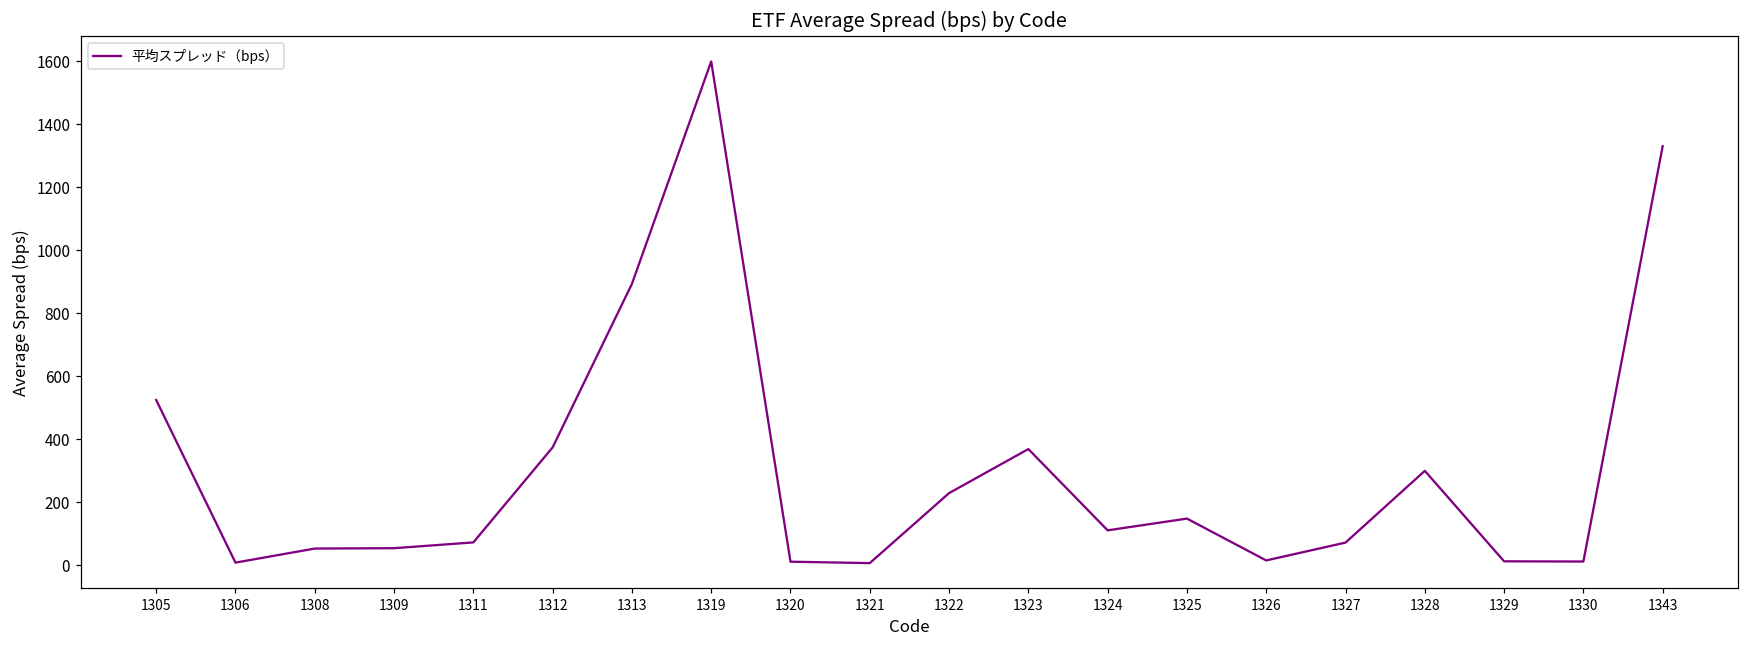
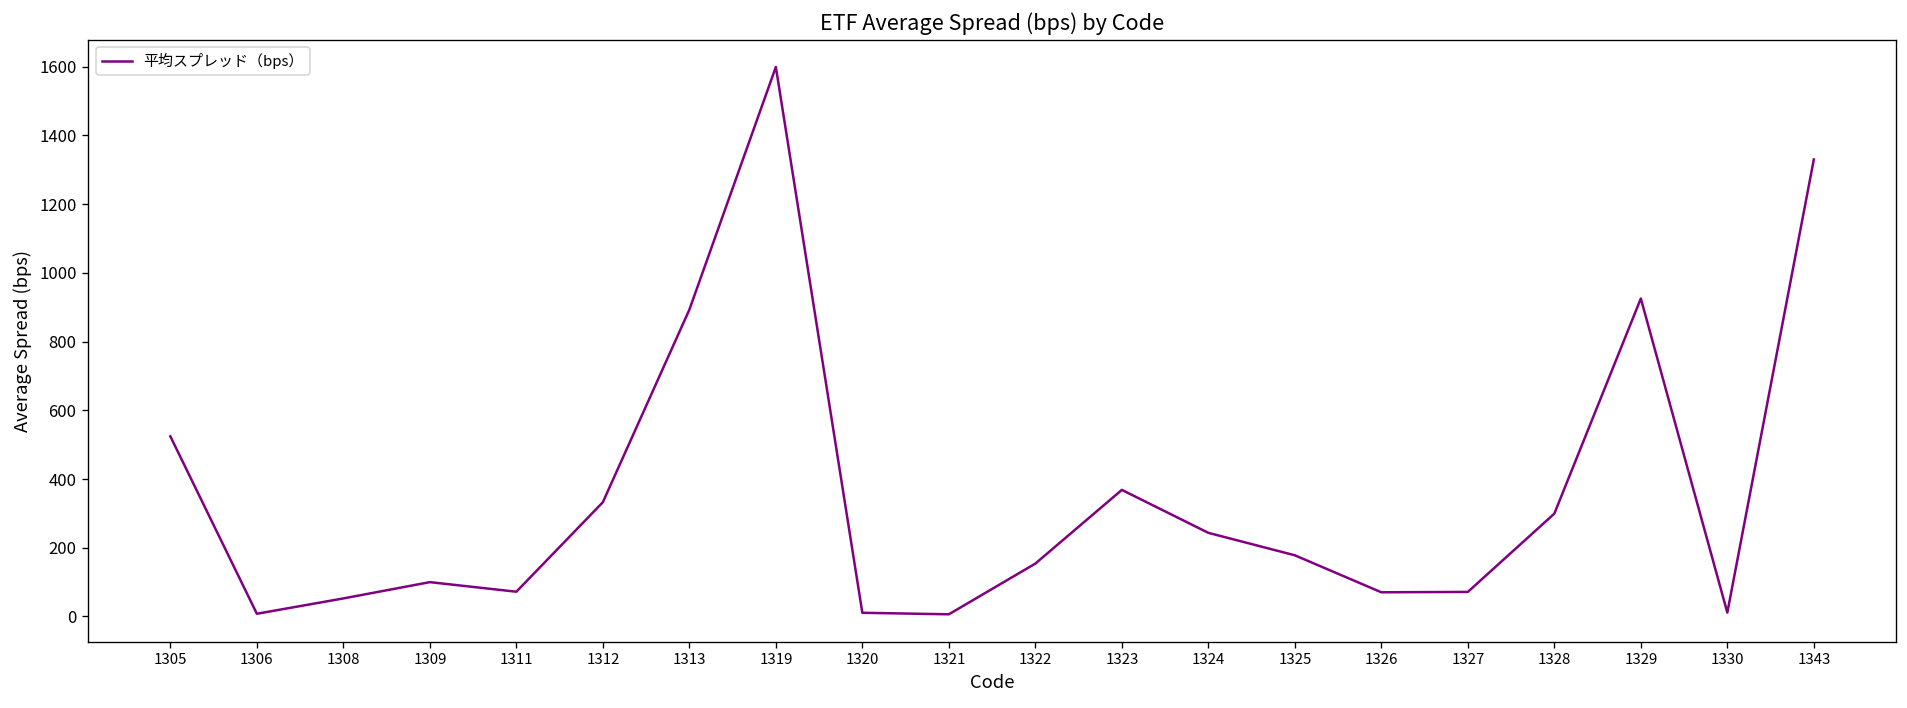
1309: 50 -> 100
1312: 370 -> 330
1322: 230 -> 150
1324: 110 -> 240
1325: 150 -> 180
1326: 10 -> 70
1329: 10 -> 930
